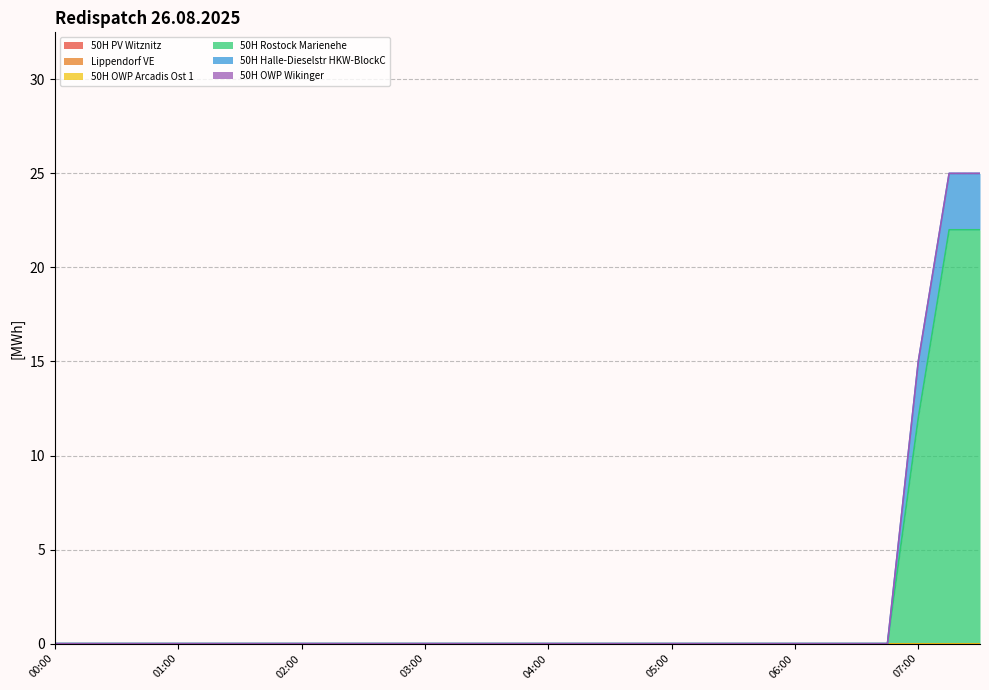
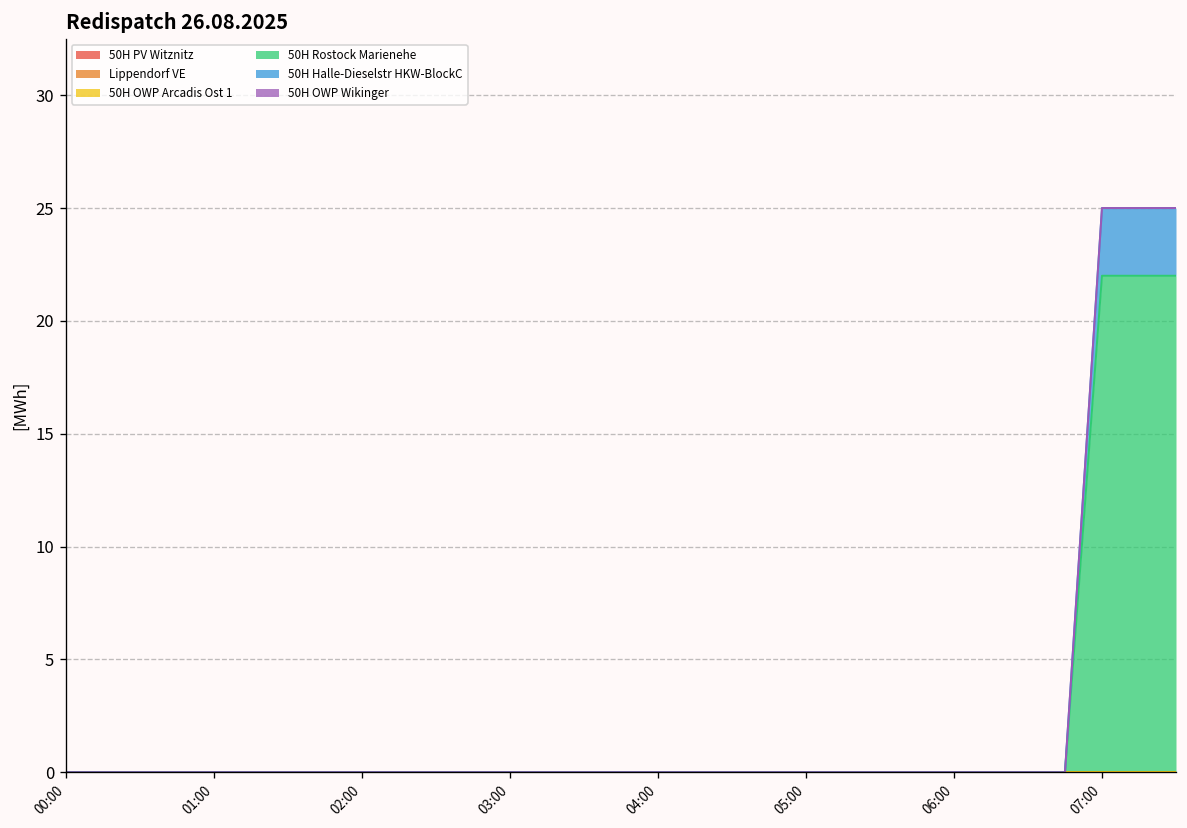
50H Rostock Marienehe, 07:00: 12 -> 22
